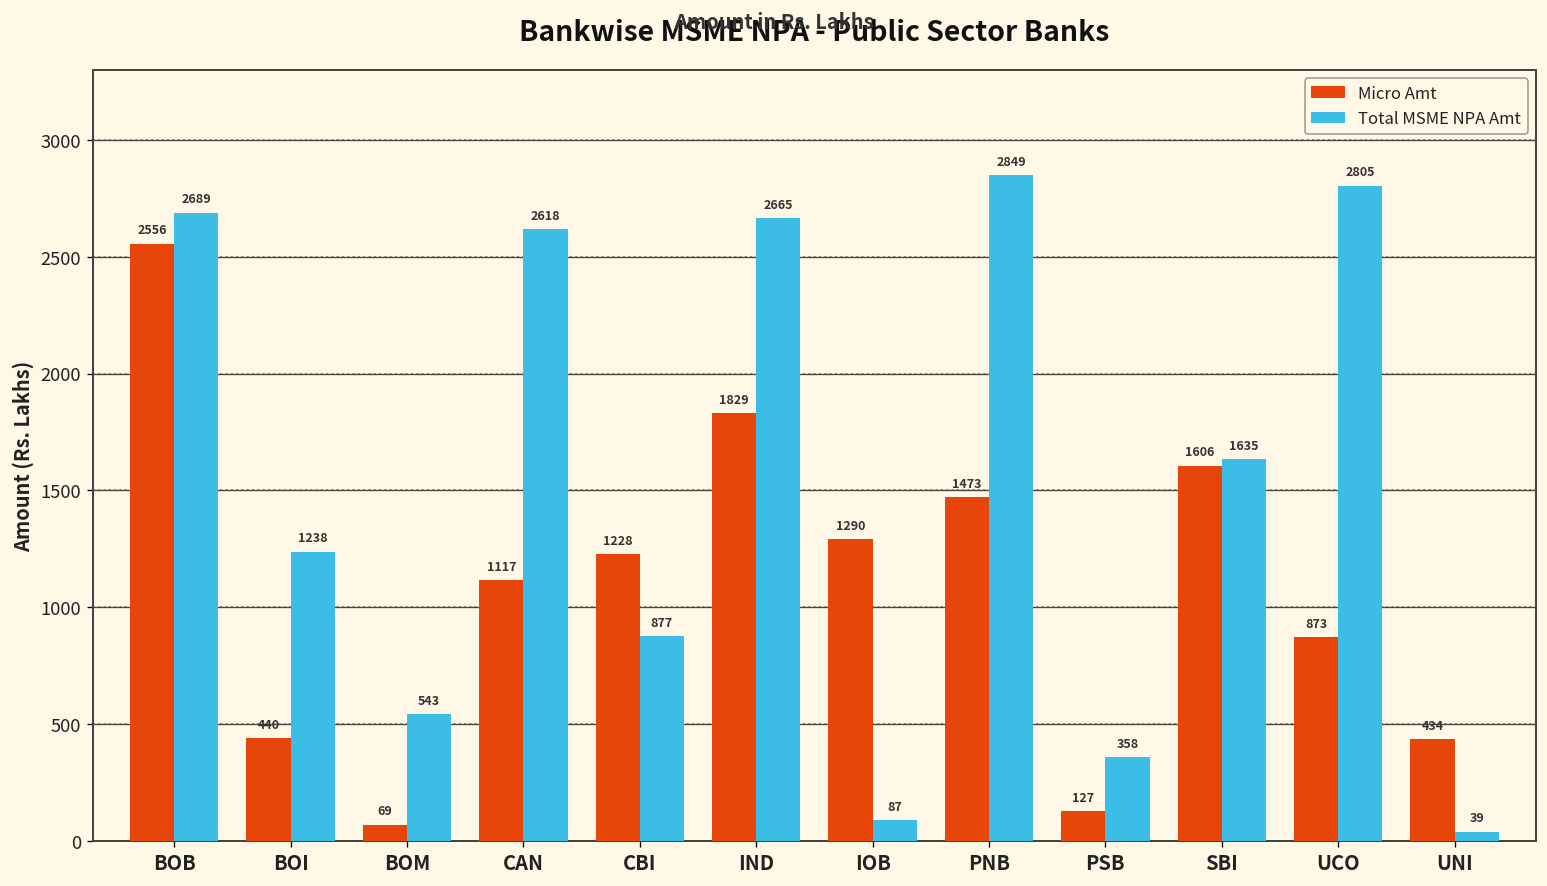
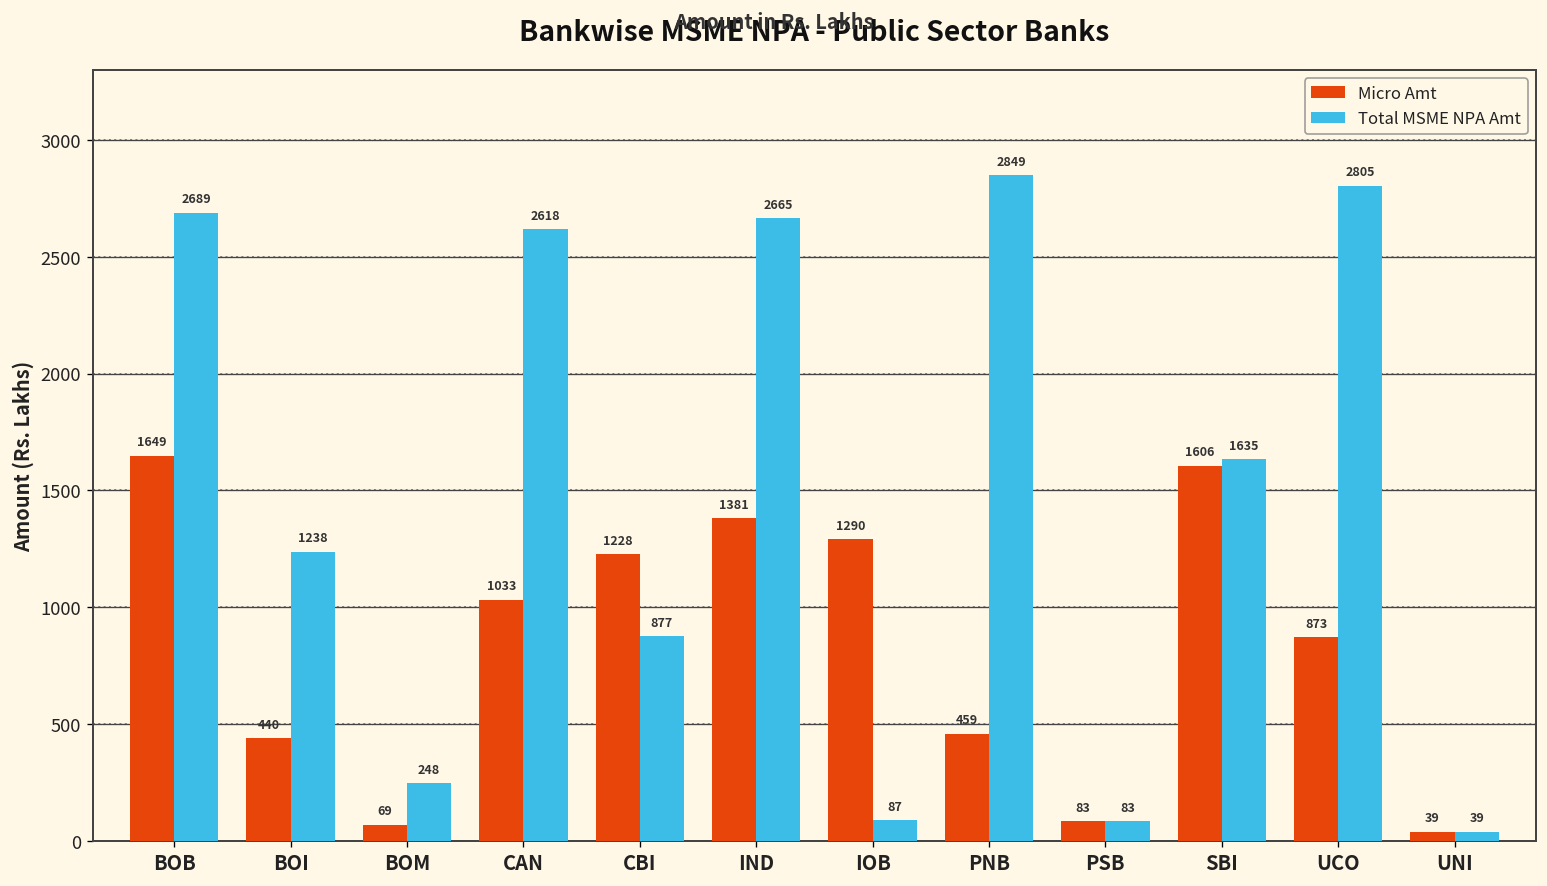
Micro Amt, BOB: 2556 -> 1649
Total MSME NPA Amt, BOM: 543 -> 248
Micro Amt, CAN: 1117 -> 1033
Micro Amt, IND: 1829 -> 1381
Micro Amt, PNB: 1473 -> 459
Micro Amt, PSB: 127 -> 83
Total MSME NPA Amt, PSB: 358 -> 83
Micro Amt, UNI: 434 -> 39
